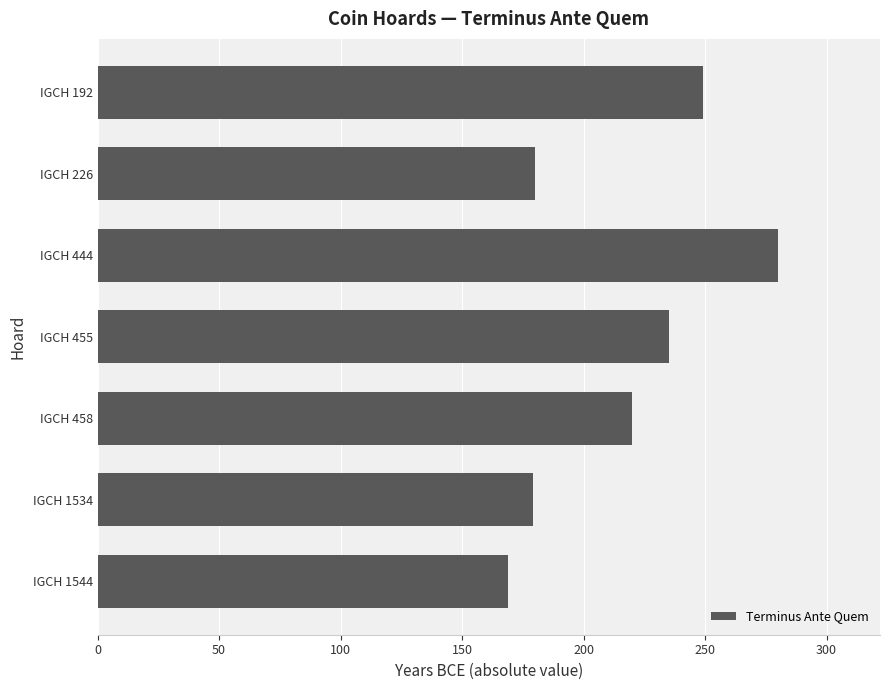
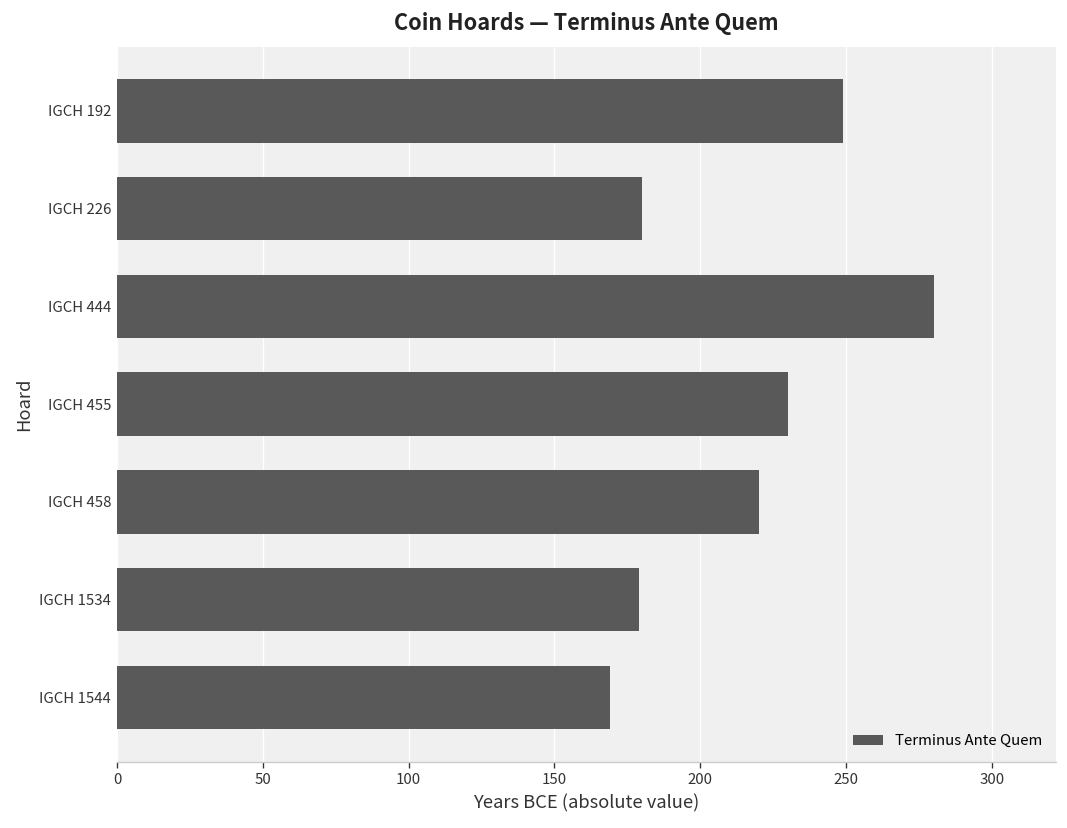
IGCH 455: 235 -> 230
